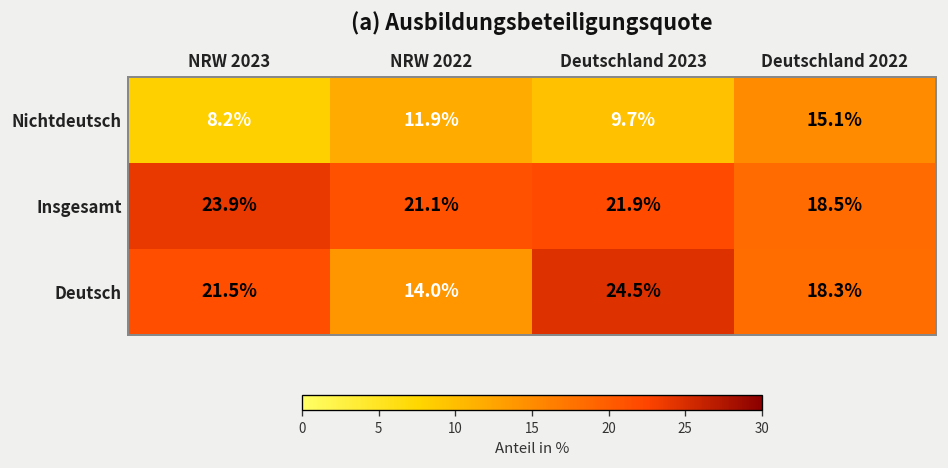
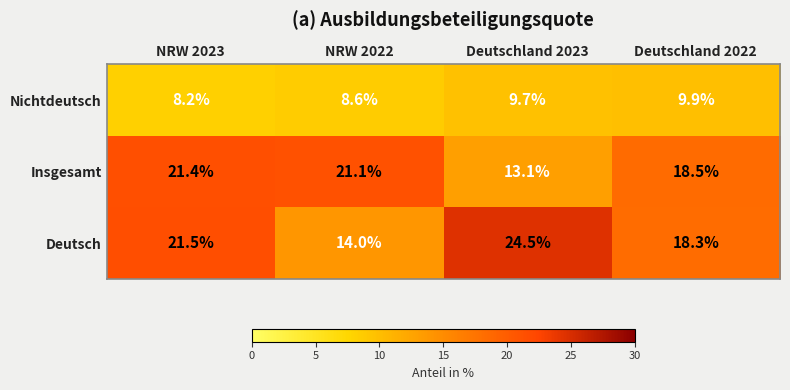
Nichtdeutsch, NRW 2022: 11.9% -> 8.6%
Nichtdeutsch, Deutschland 2022: 15.1% -> 9.9%
Insgesamt, NRW 2023: 23.9% -> 21.4%
Insgesamt, Deutschland 2023: 21.9% -> 13.1%
